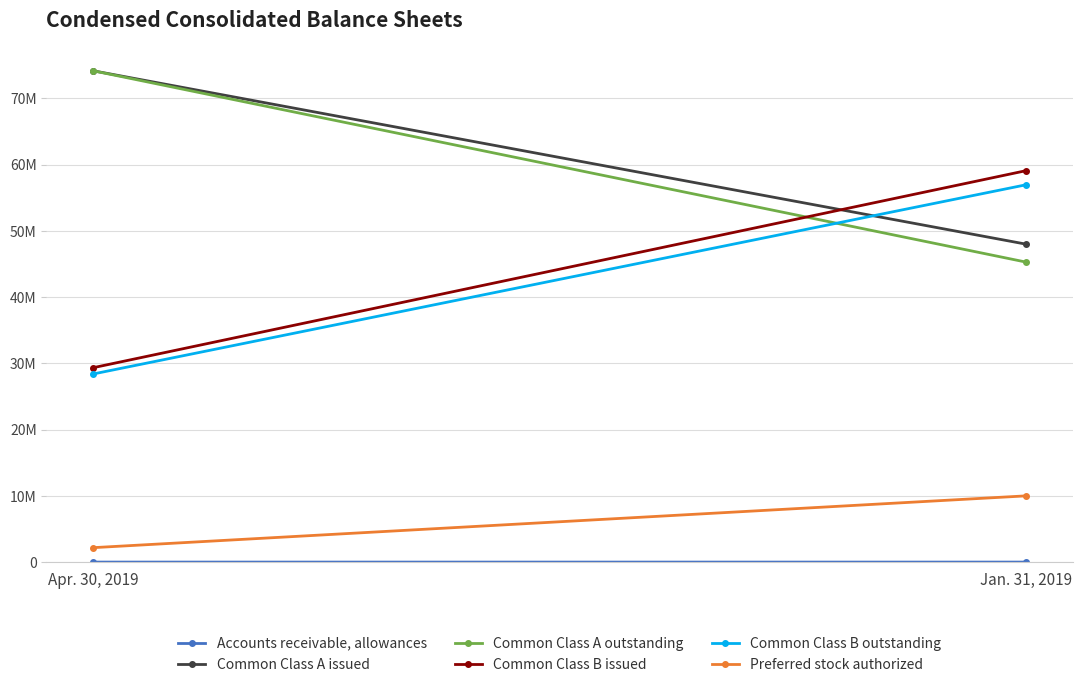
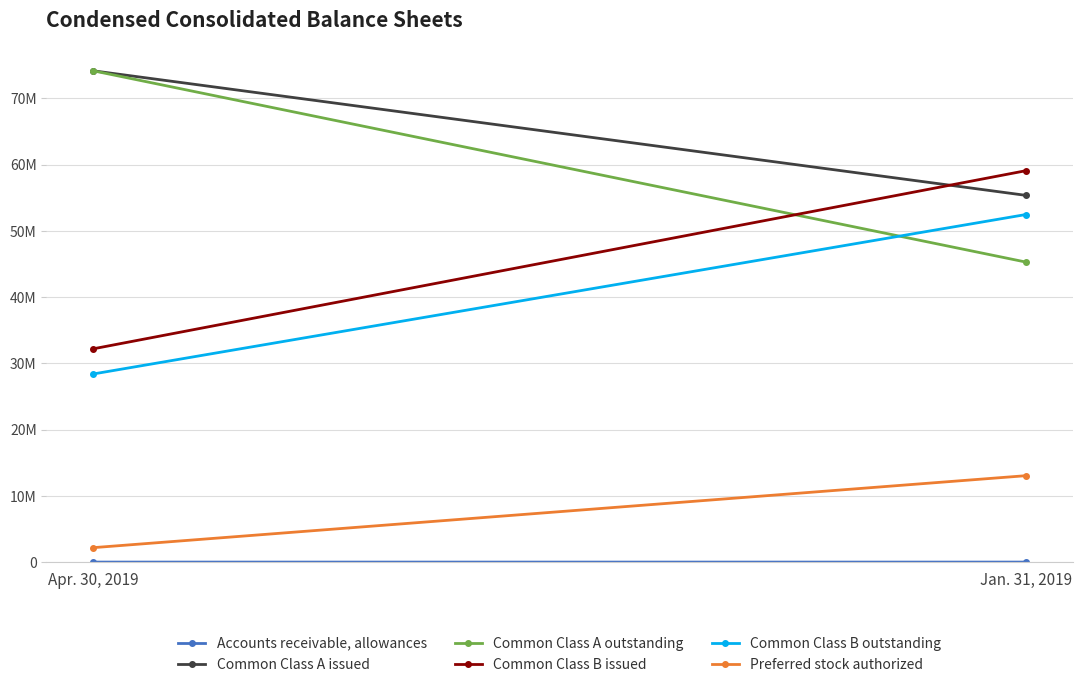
Common Class B issued, Apr. 30, 2019: 29000000 -> 32000000
Common Class A issued, Jan. 31, 2019: 48000000 -> 55000000
Common Class B outstanding, Jan. 31, 2019: 57000000 -> 52000000
Preferred stock authorized, Jan. 31, 2019: 10000000 -> 13000000
